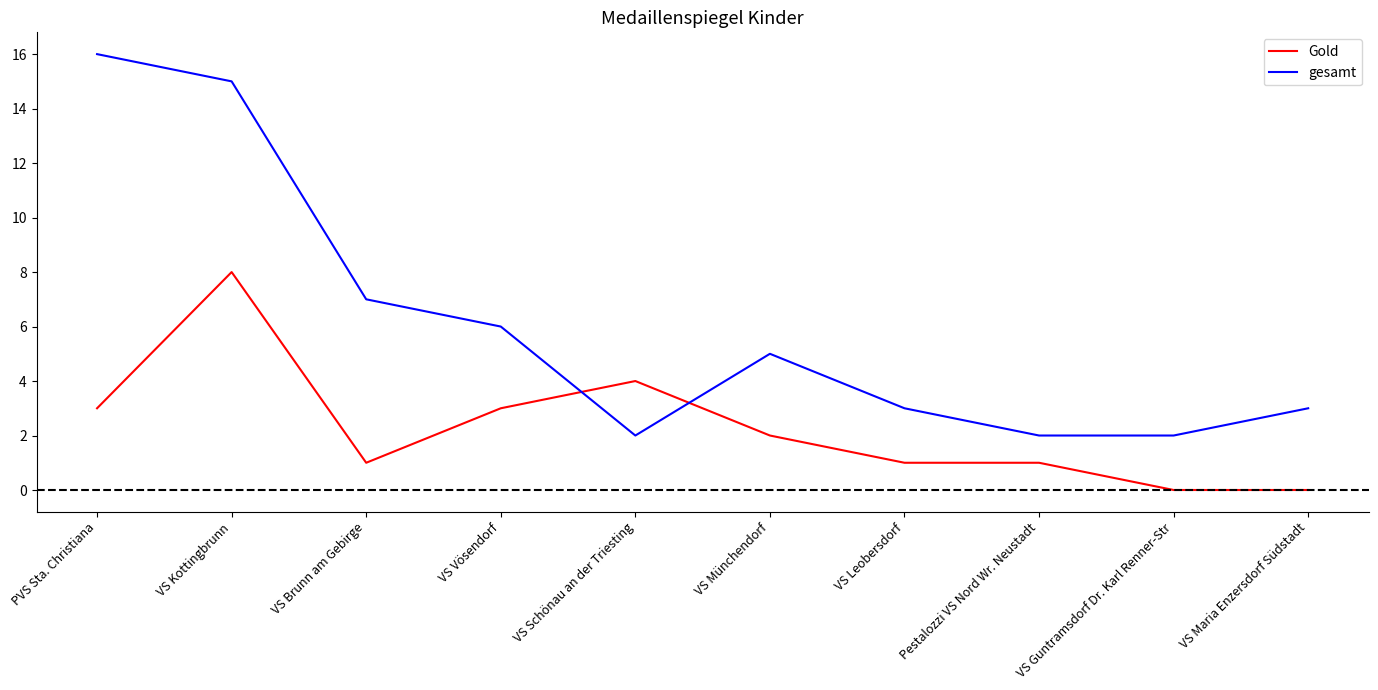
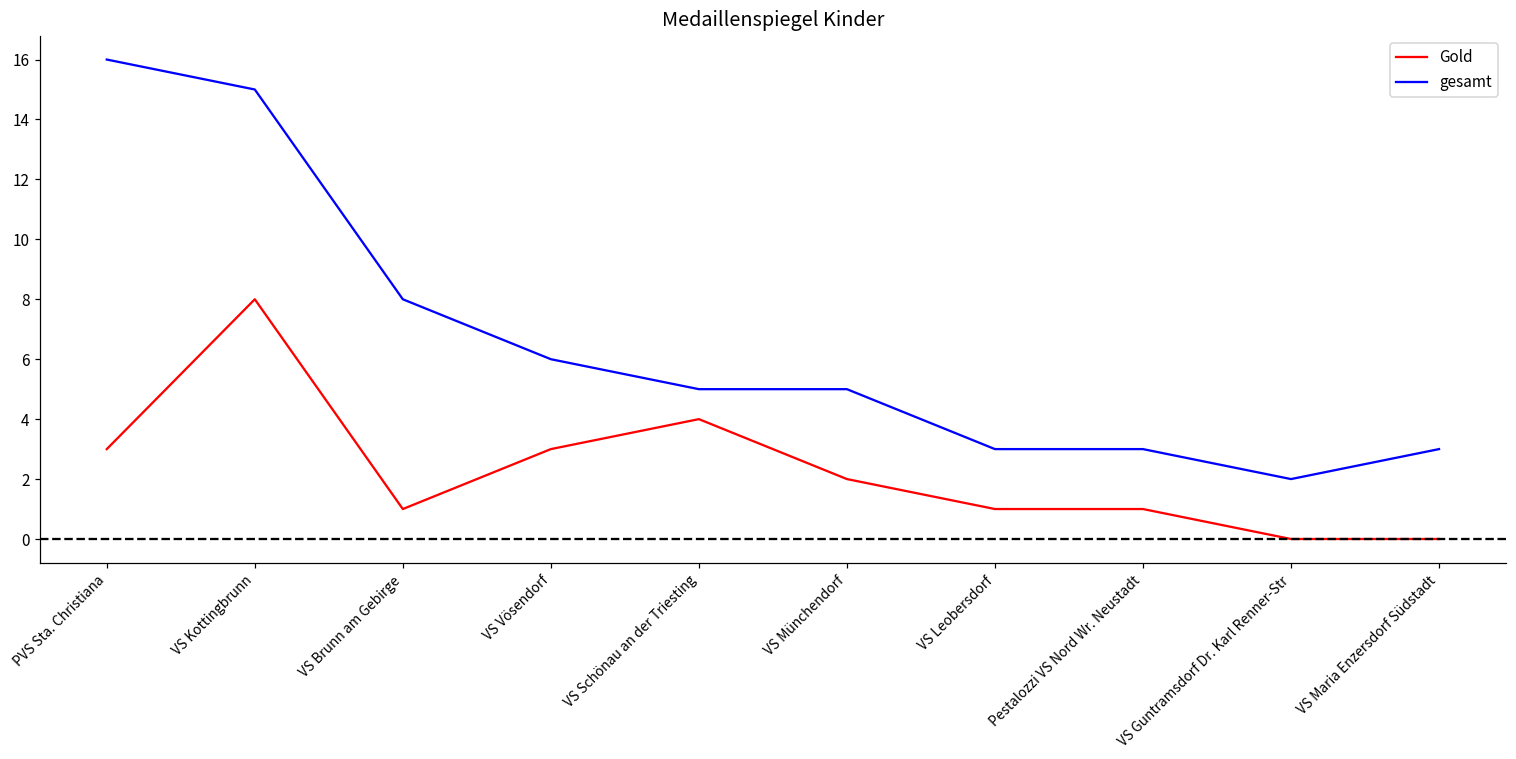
gesamt, VS Brunn am Gebirge: 7 -> 8
gesamt, VS Schönau an der Triesting: 2 -> 5
gesamt, Pestalozzi VS Nord Wr. Neustadt: 2 -> 3
